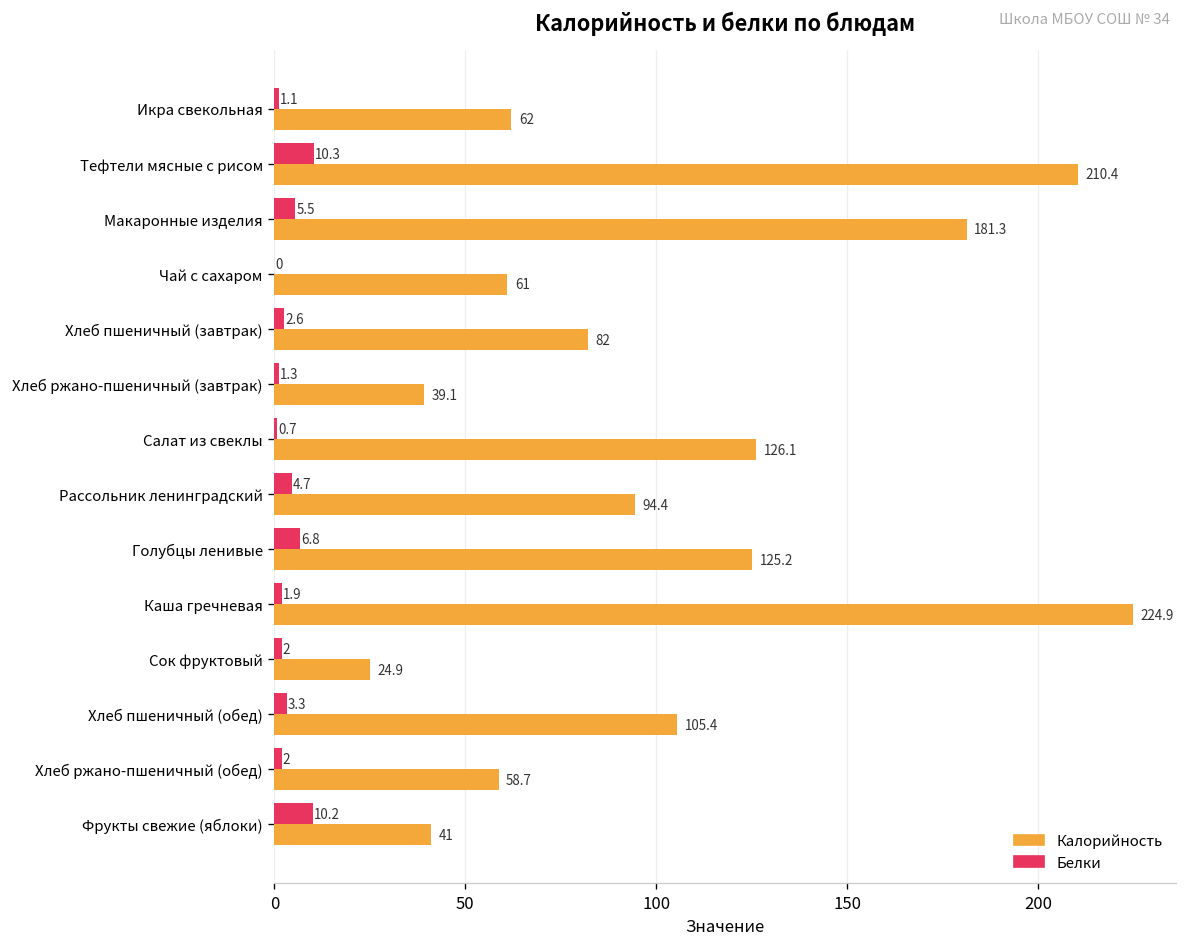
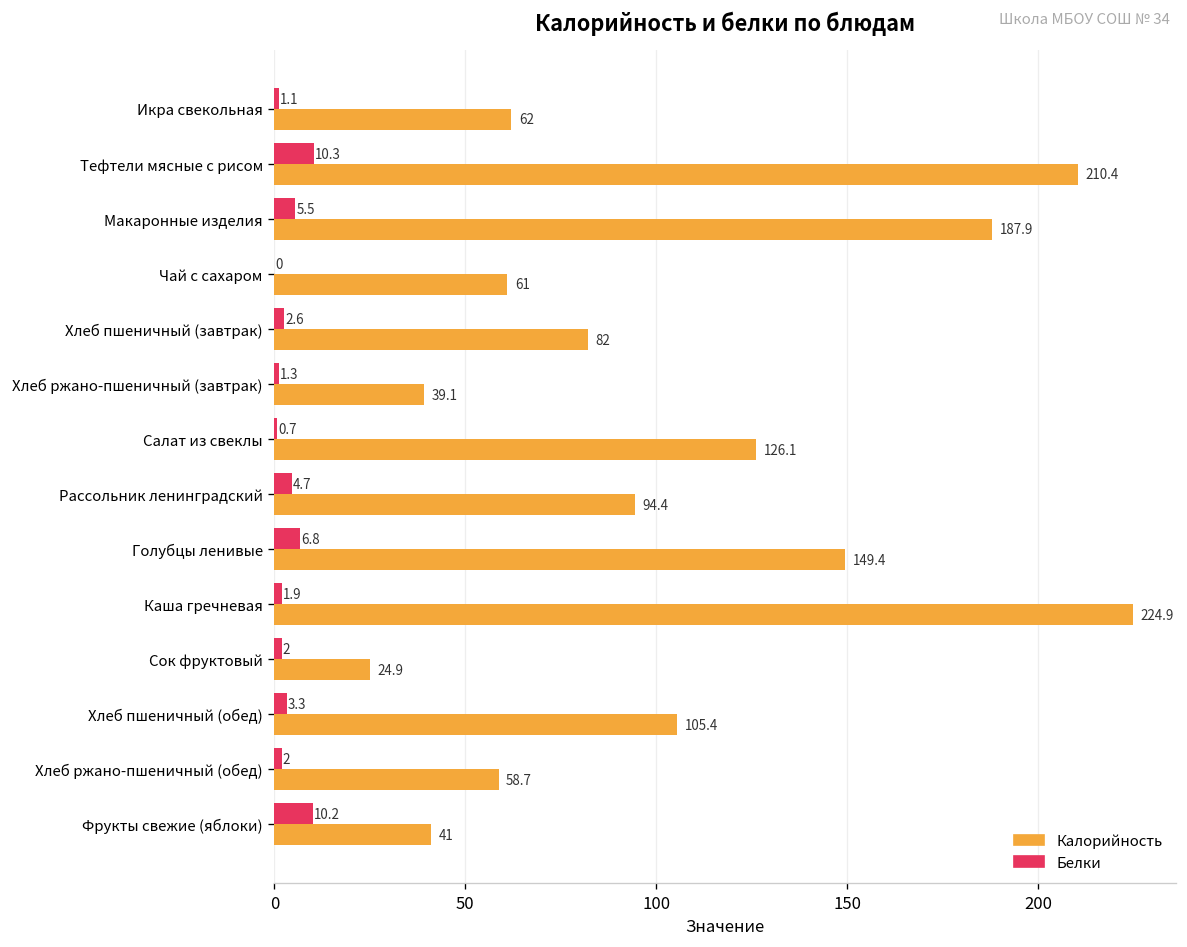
Калорийность, Макаронные изделия: 181.3 -> 187.9
Калорийность, Голубцы ленивые: 125.2 -> 149.4
